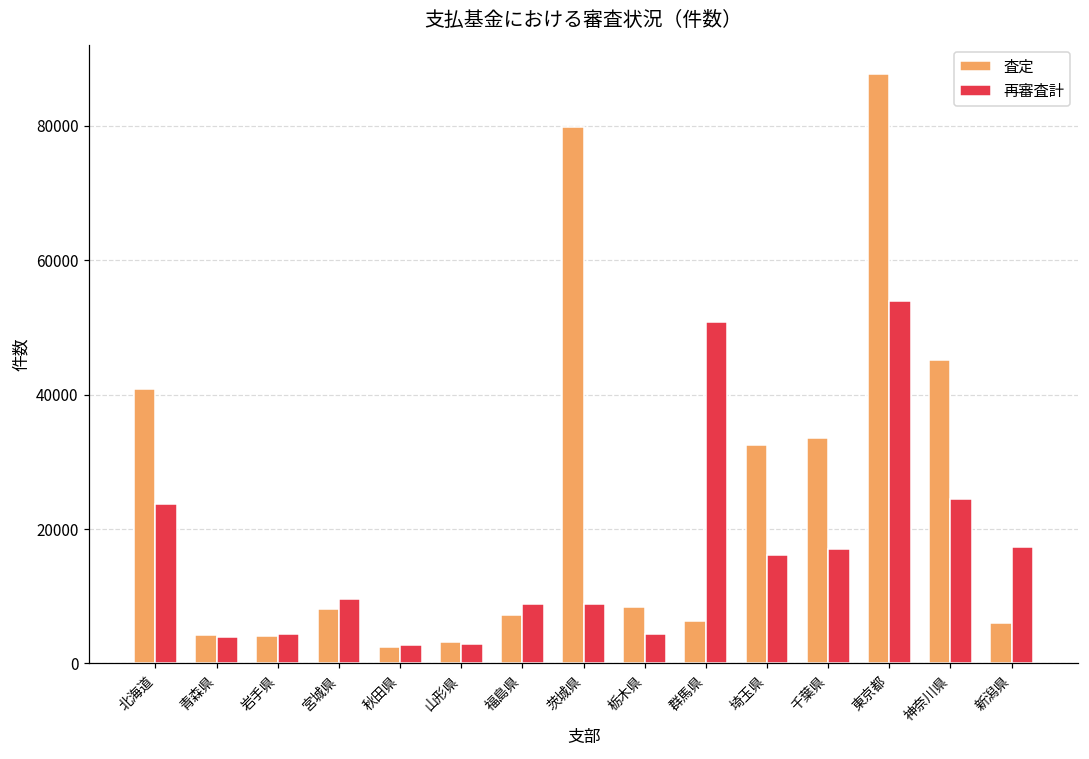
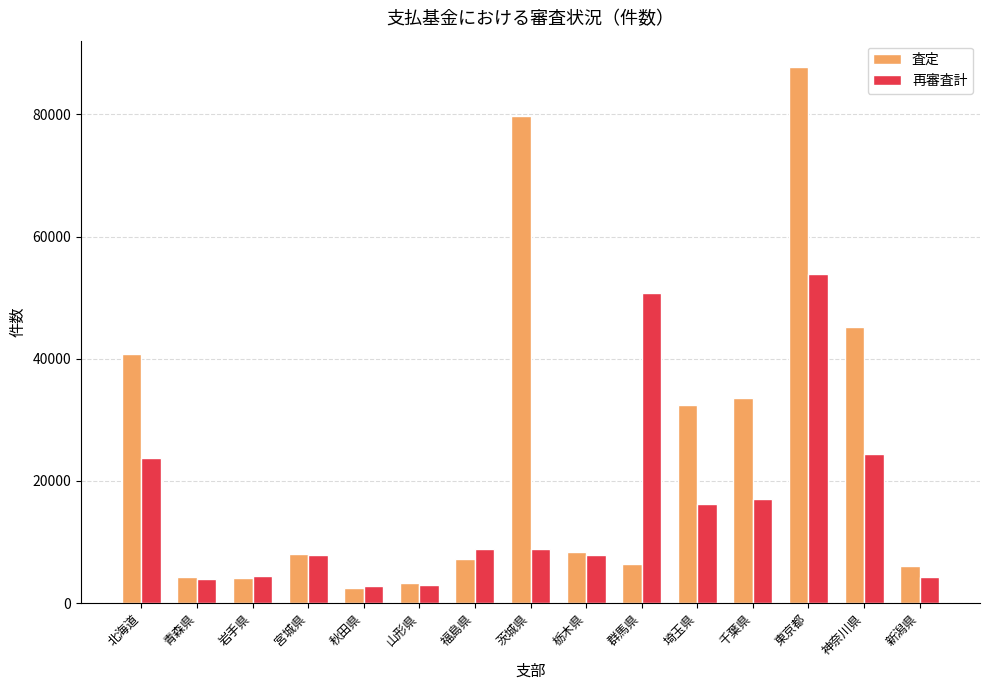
再審査計, 宮城県: 10000 -> 8000
再審査計, 栃木県: 4000 -> 8000
再審査計, 新潟県: 17000 -> 4000
